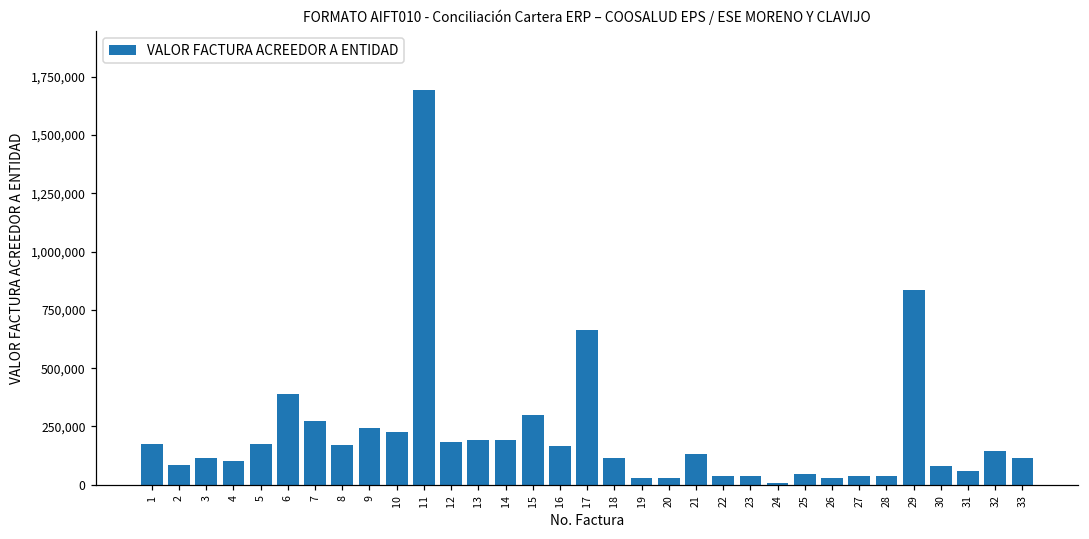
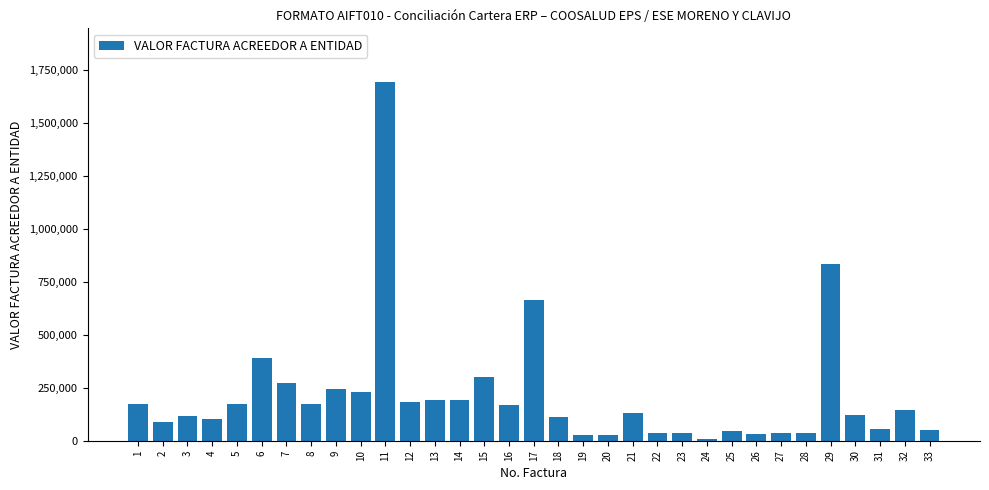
30: 80,000 -> 120,000
33: 110,000 -> 50,000
